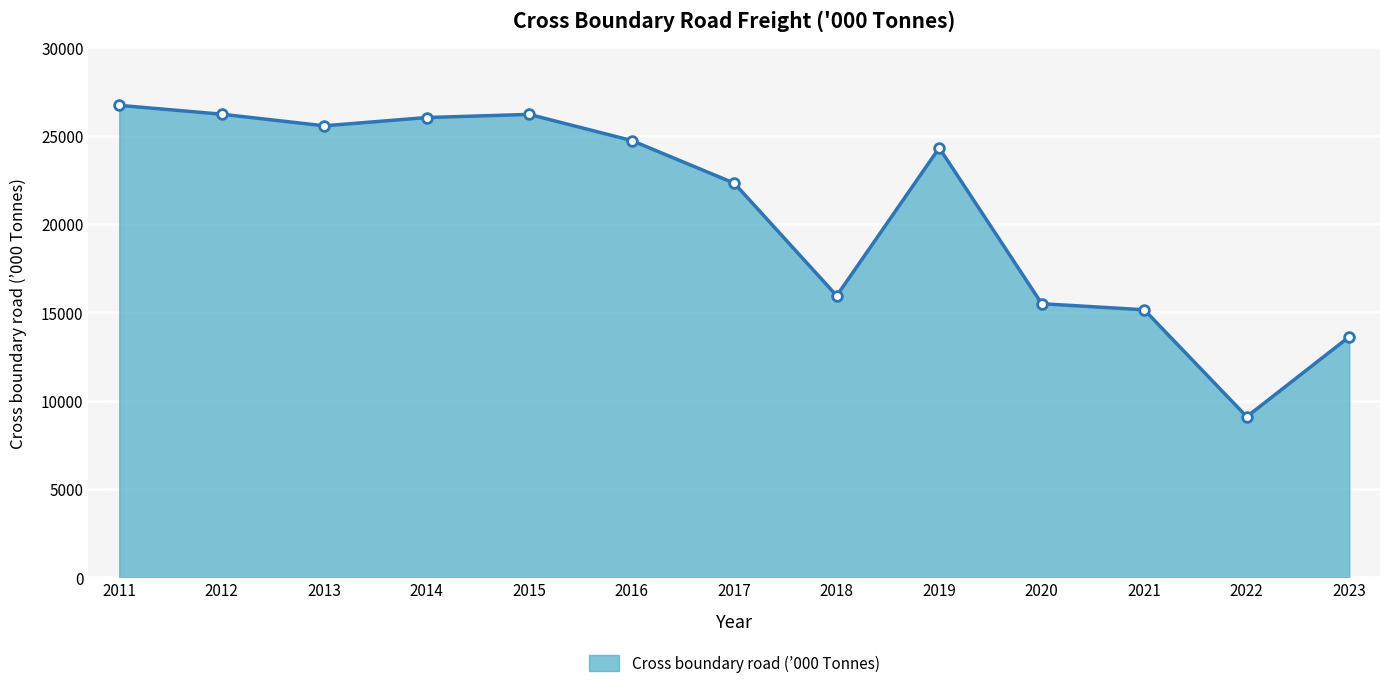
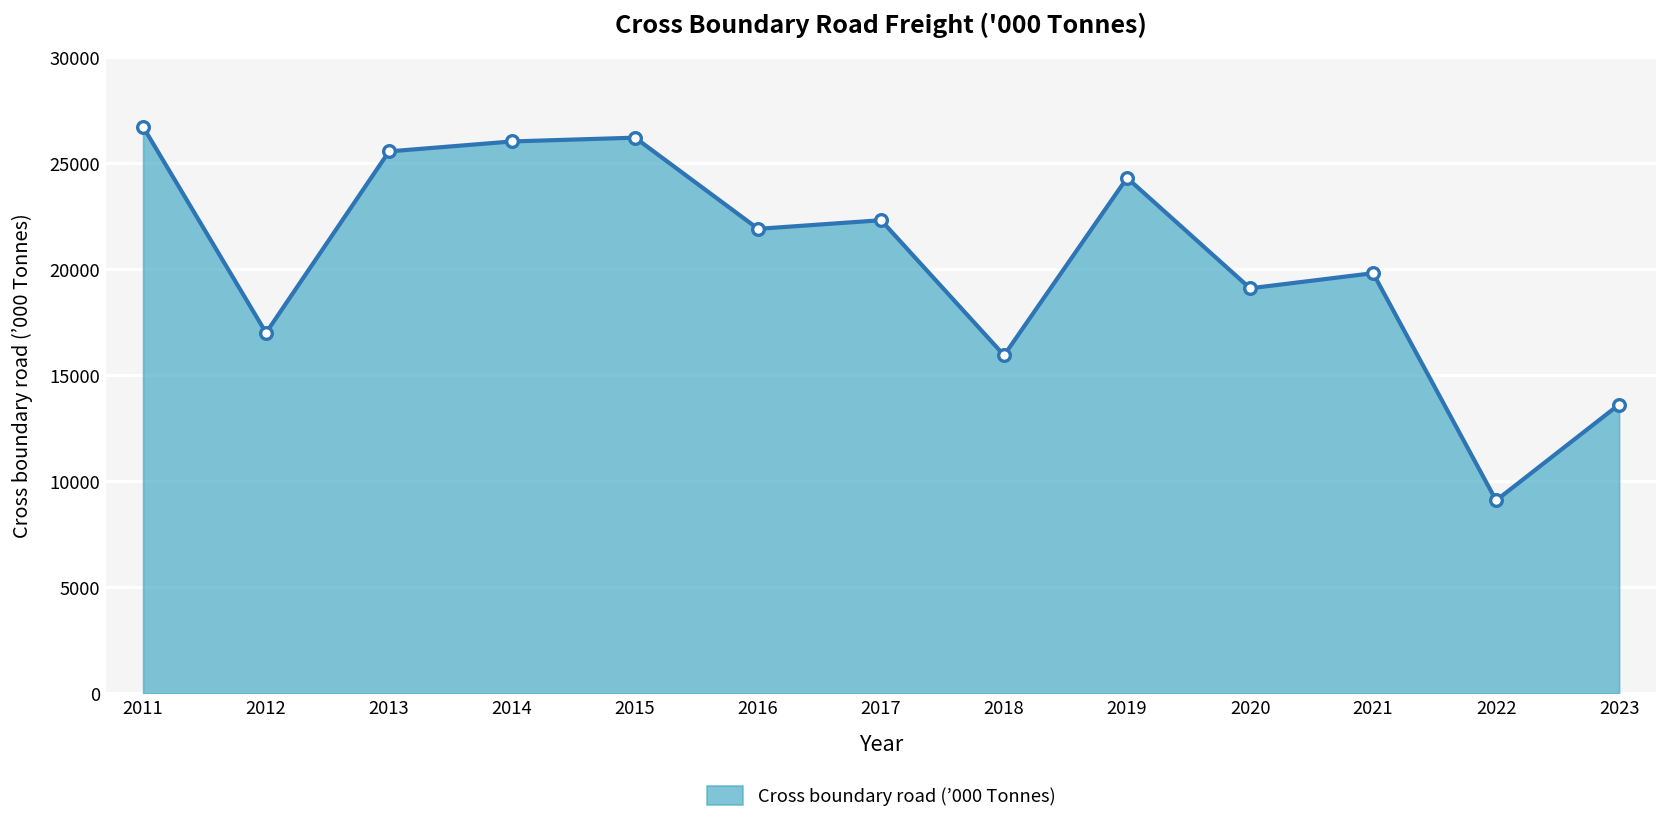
2012: 26200 -> 17000
2016: 24700 -> 21900
2020: 15500 -> 19100
2021: 15100 -> 19800
